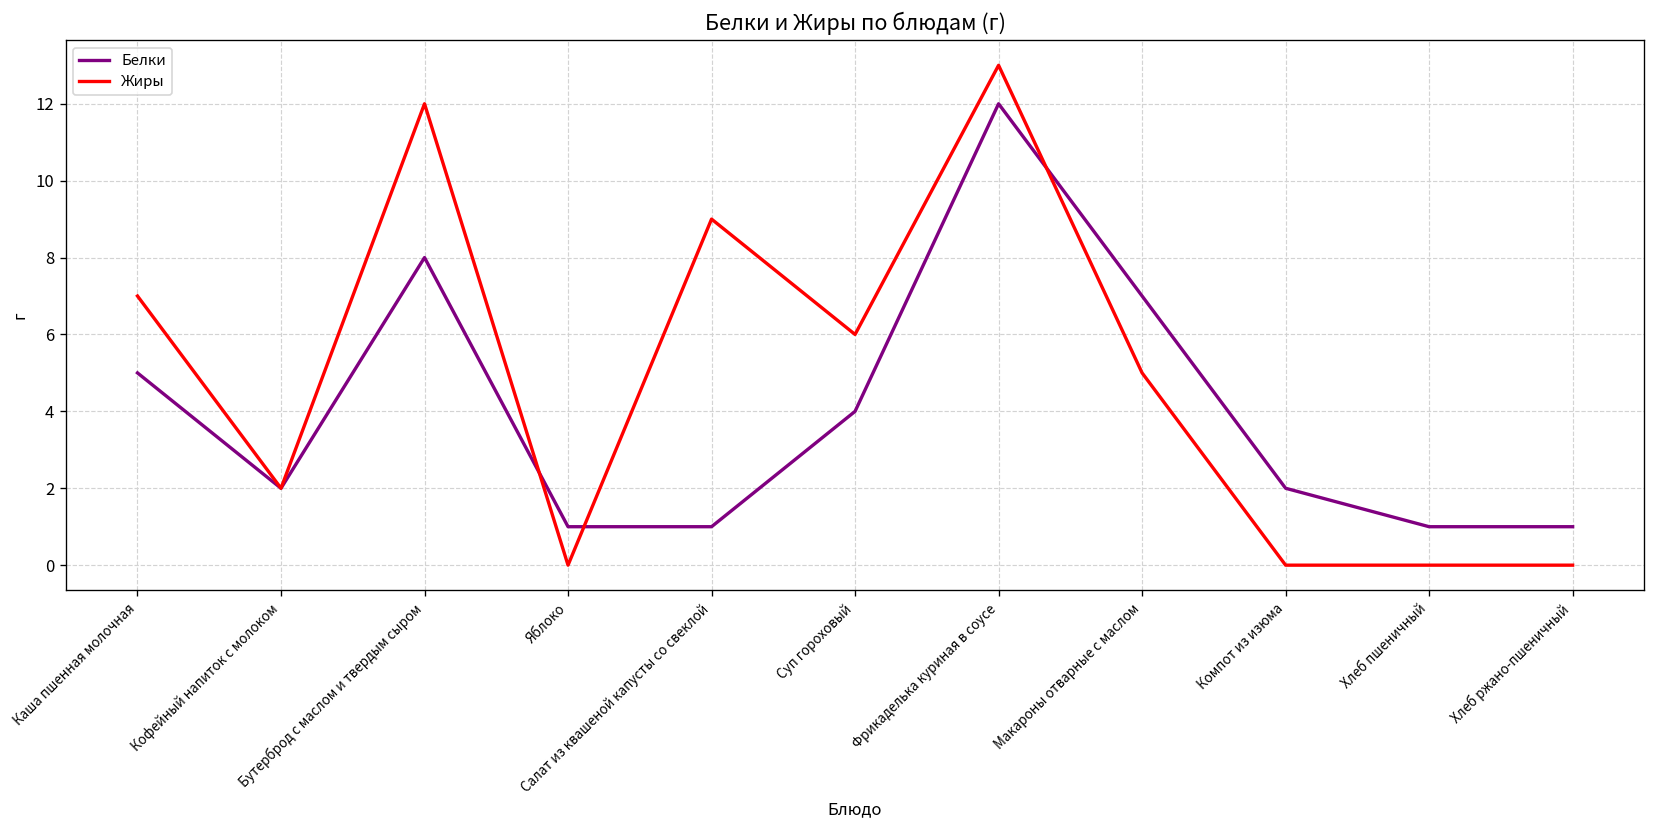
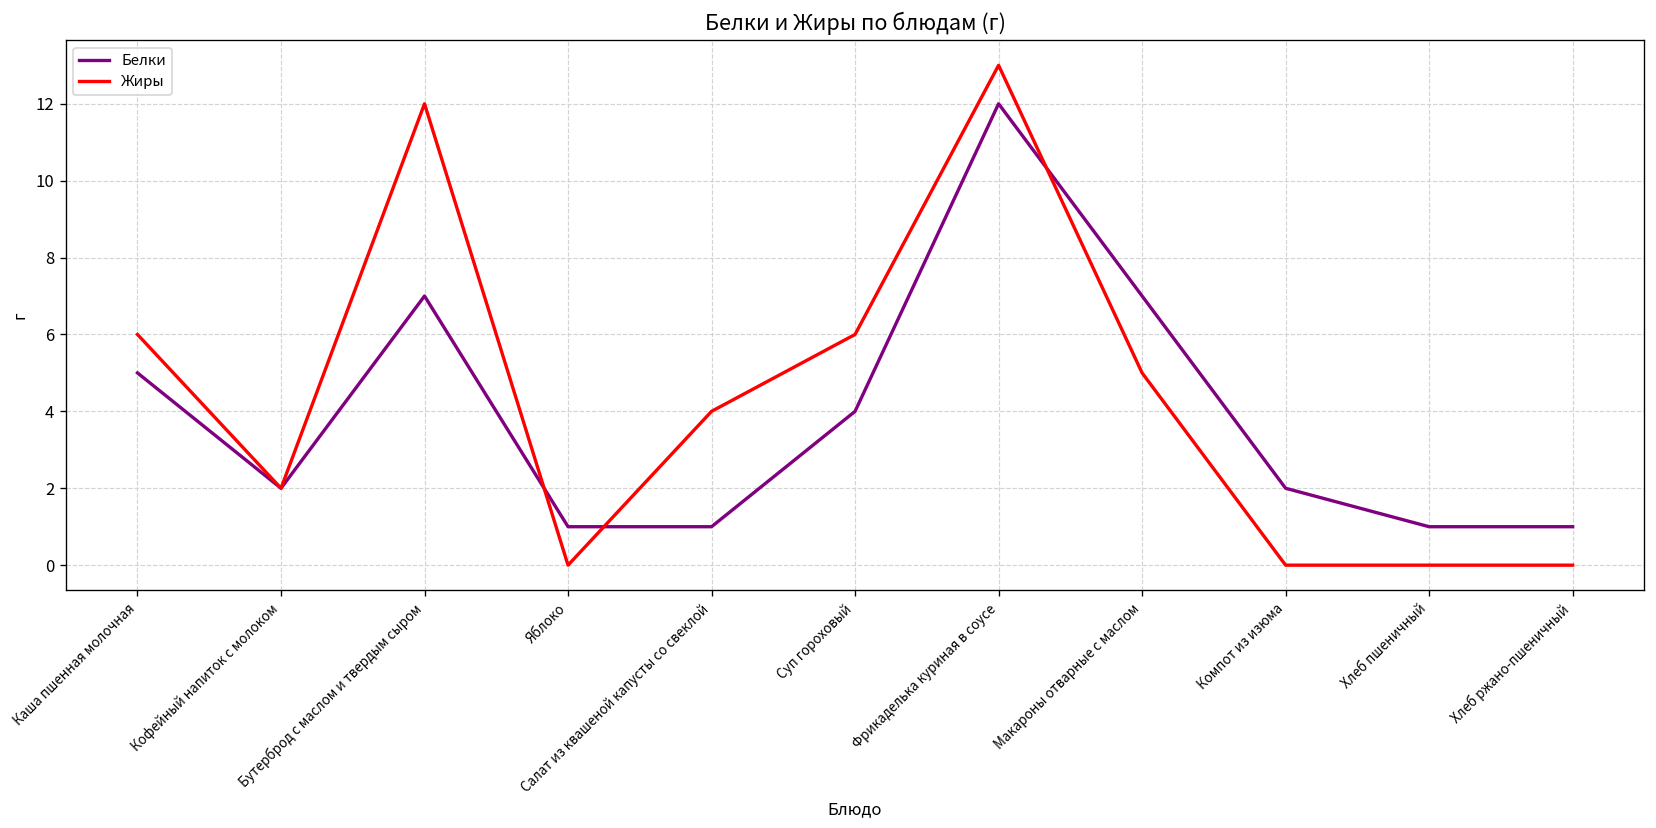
Жиры, Каша пшенная молочная: 7 -> 6
Белки, Бутерброд с маслом и твердым сыром: 8 -> 7
Жиры, Салат из квашеной капусты со свеклой: 9 -> 4
